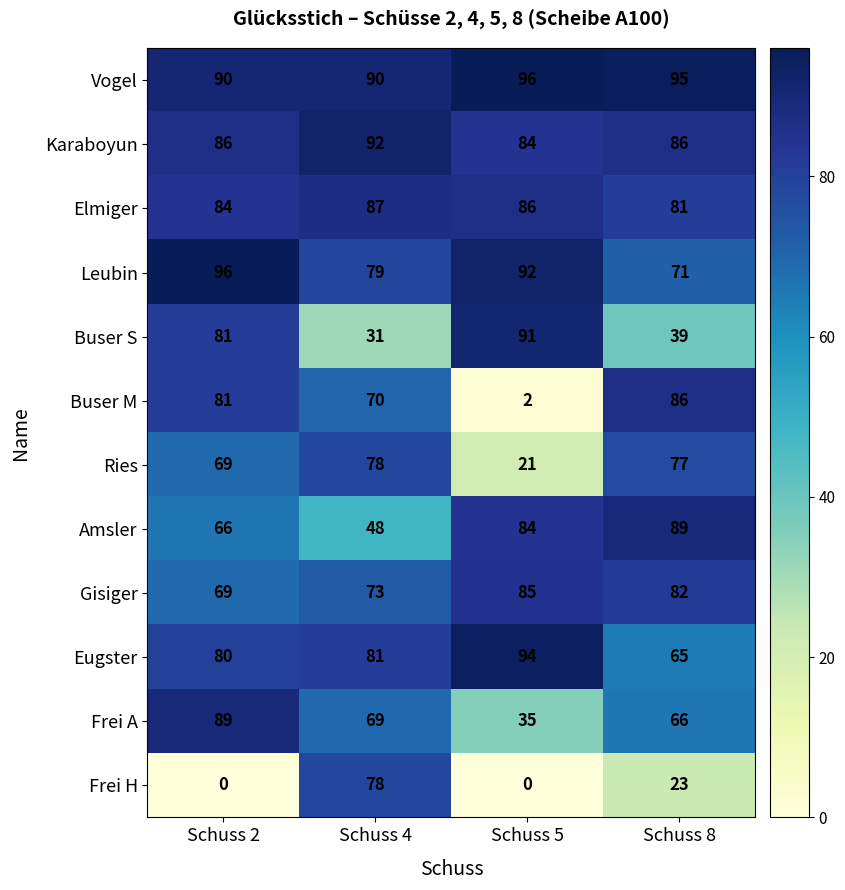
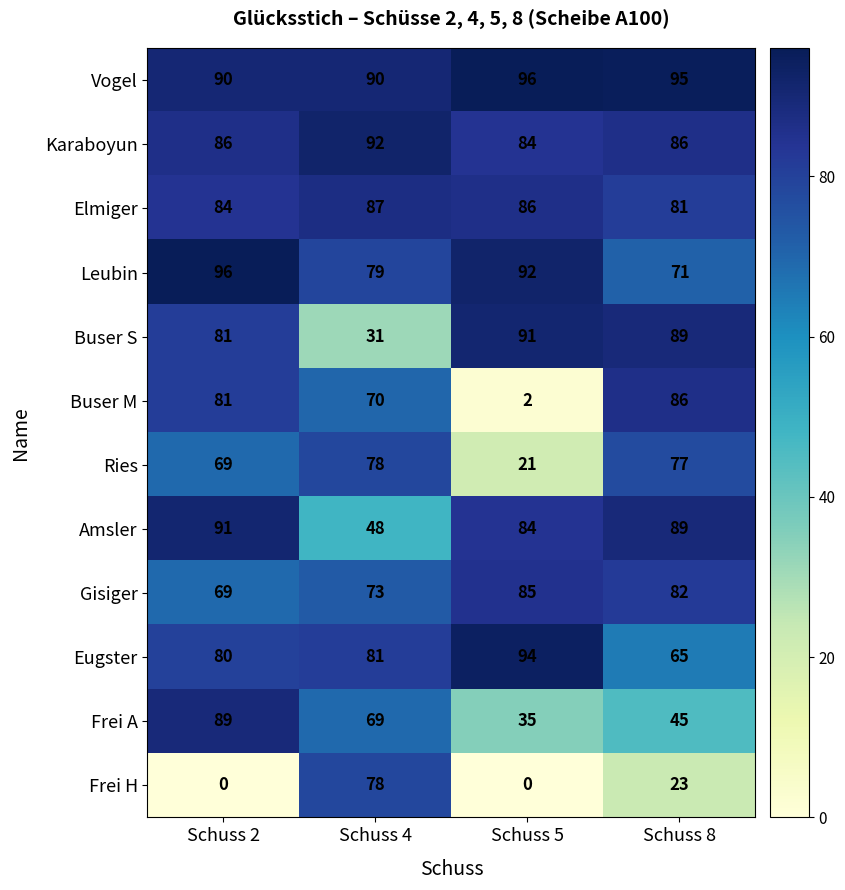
Buser S, Schuss 8: 39 -> 89
Amsler, Schuss 2: 66 -> 91
Frei A, Schuss 8: 66 -> 45
